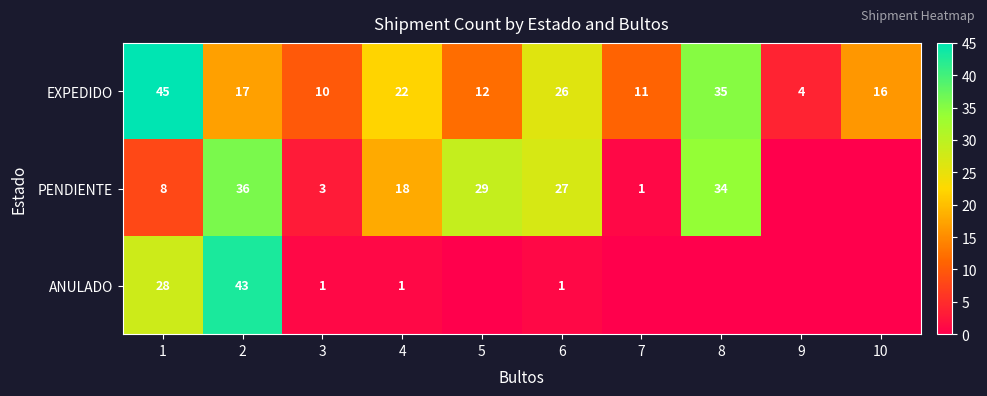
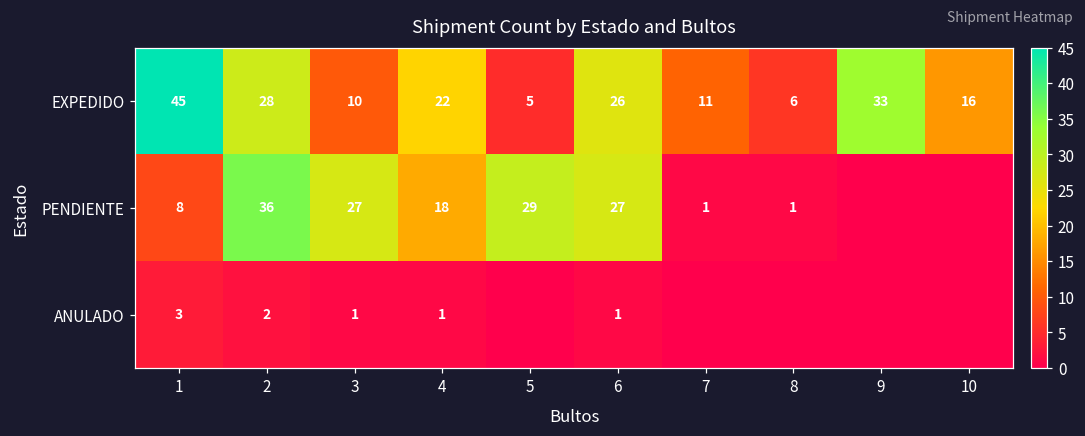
EXPEDIDO, 2: 17 -> 28
EXPEDIDO, 5: 12 -> 5
EXPEDIDO, 8: 35 -> 6
EXPEDIDO, 9: 4 -> 33
PENDIENTE, 3: 3 -> 27
PENDIENTE, 8: 34 -> 1
ANULADO, 1: 28 -> 3
ANULADO, 2: 43 -> 2
